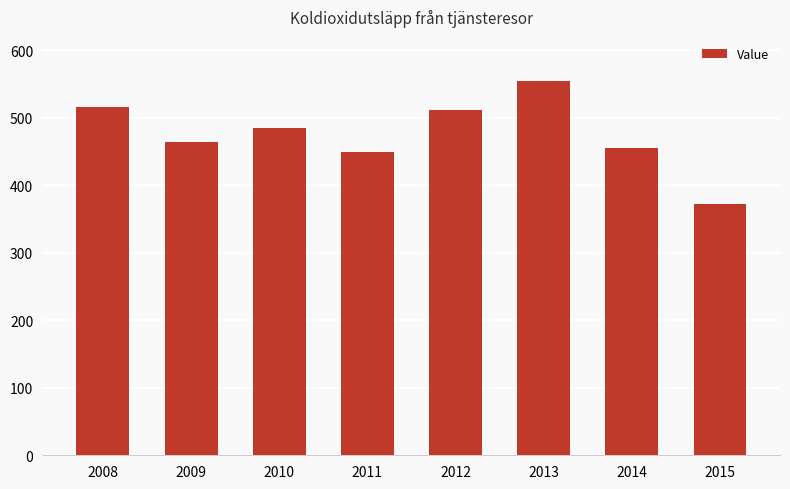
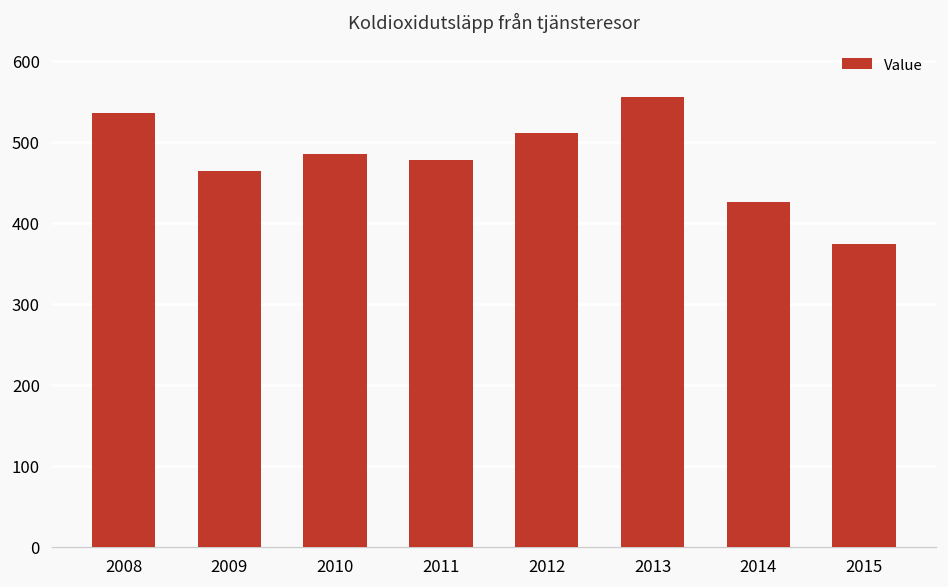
2008: 520 -> 540
2011: 450 -> 480
2014: 460 -> 430
